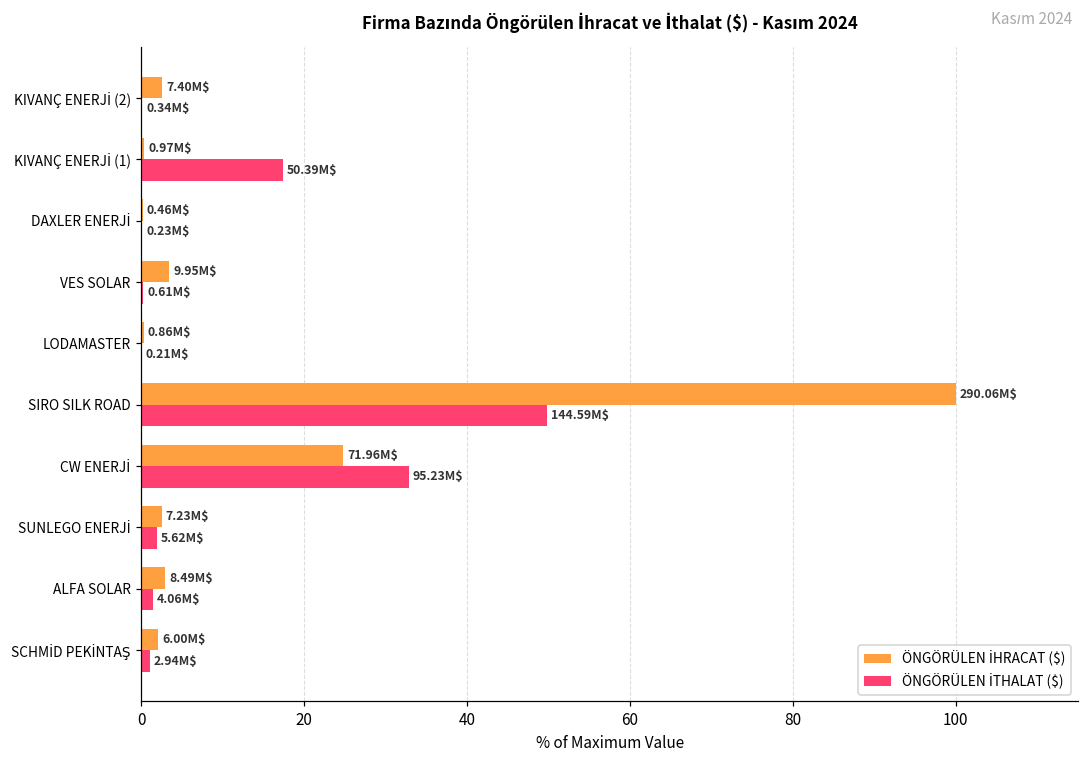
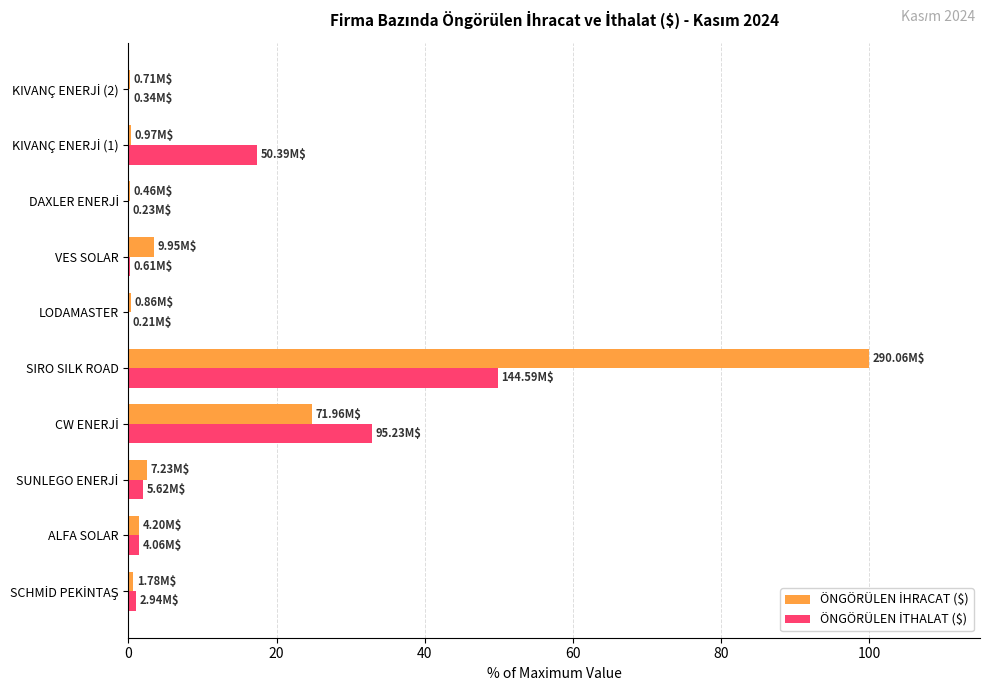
ÖNGÖRÜLEN İHRACAT ($), KIVANÇ ENERJİ (2): 7.40M$ -> 0.71M$
ÖNGÖRÜLEN İHRACAT ($), ALFA SOLAR: 8.49M$ -> 4.20M$
ÖNGÖRÜLEN İHRACAT ($), SCHMİD PEKİNTAŞ: 6.00M$ -> 1.78M$
